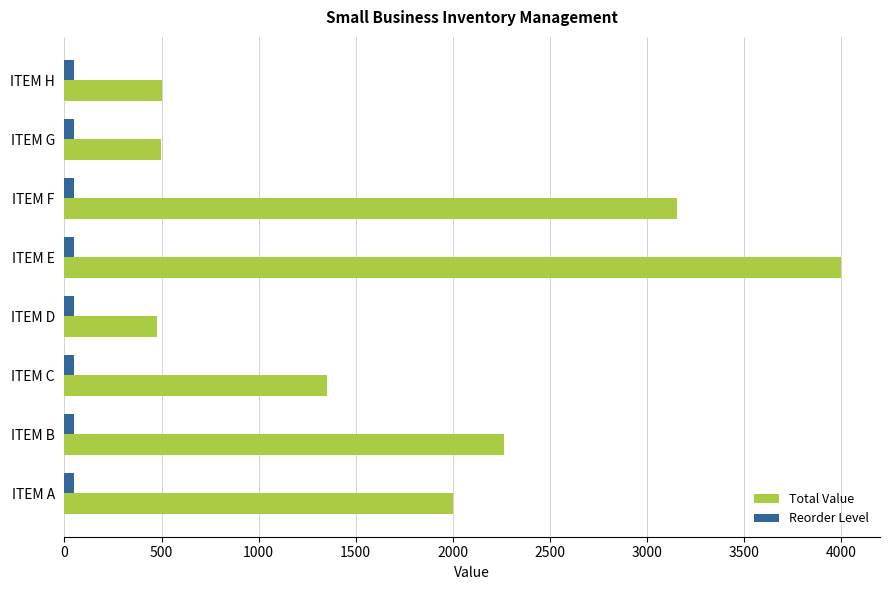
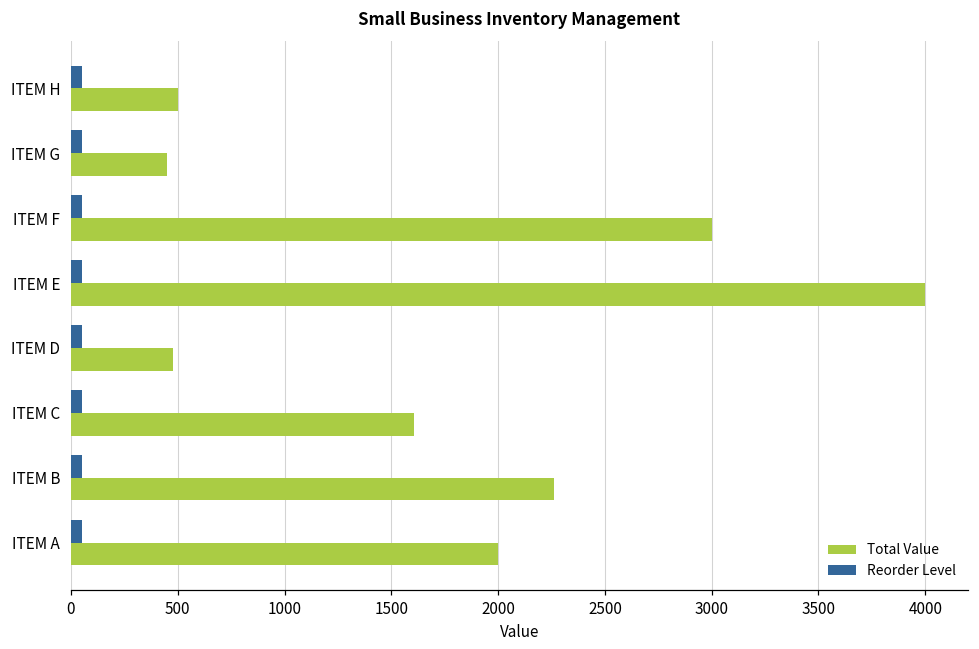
Total Value, ITEM G: 500 -> 450
Total Value, ITEM F: 3150 -> 3000
Total Value, ITEM C: 1350 -> 1610
